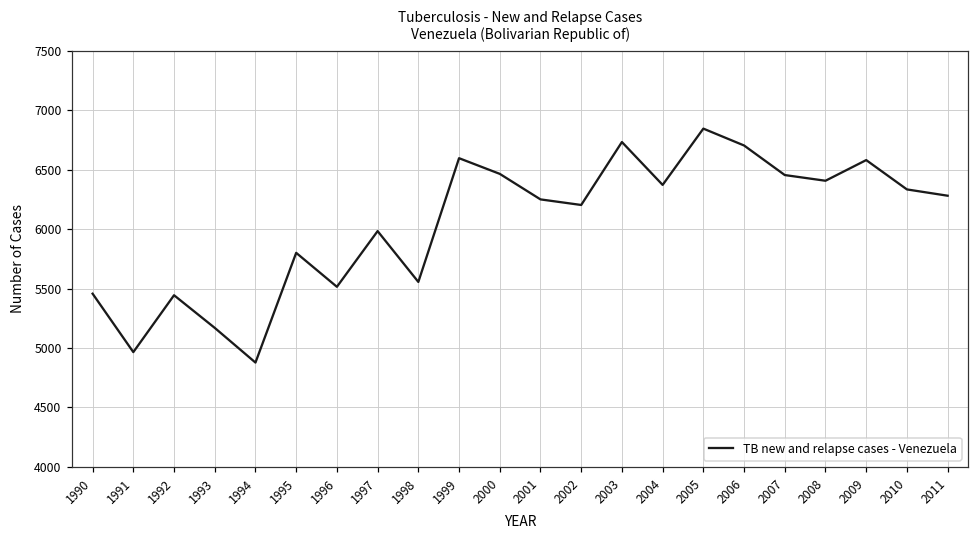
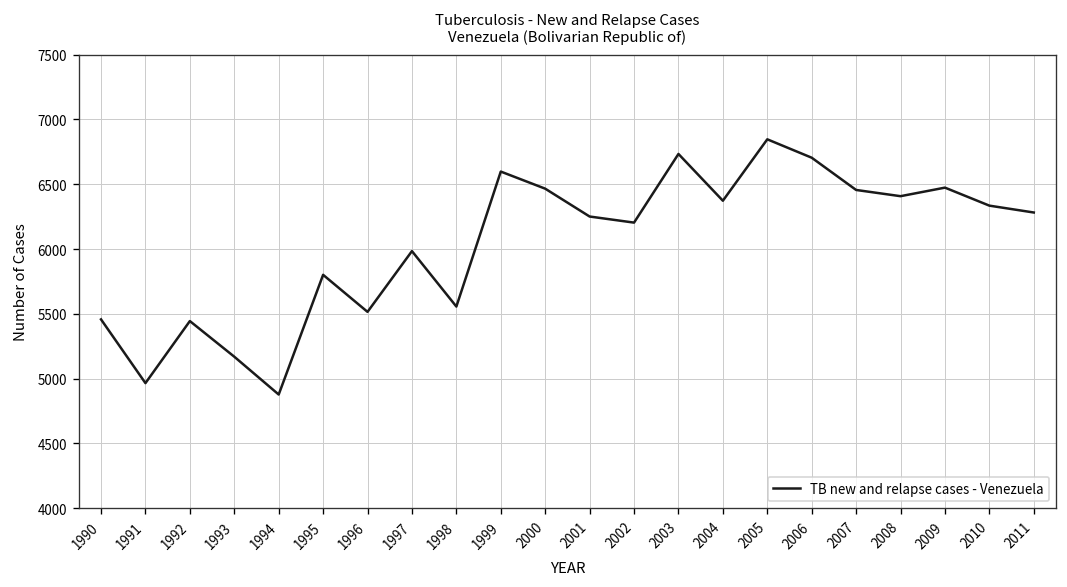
2009: 6580 -> 6470
